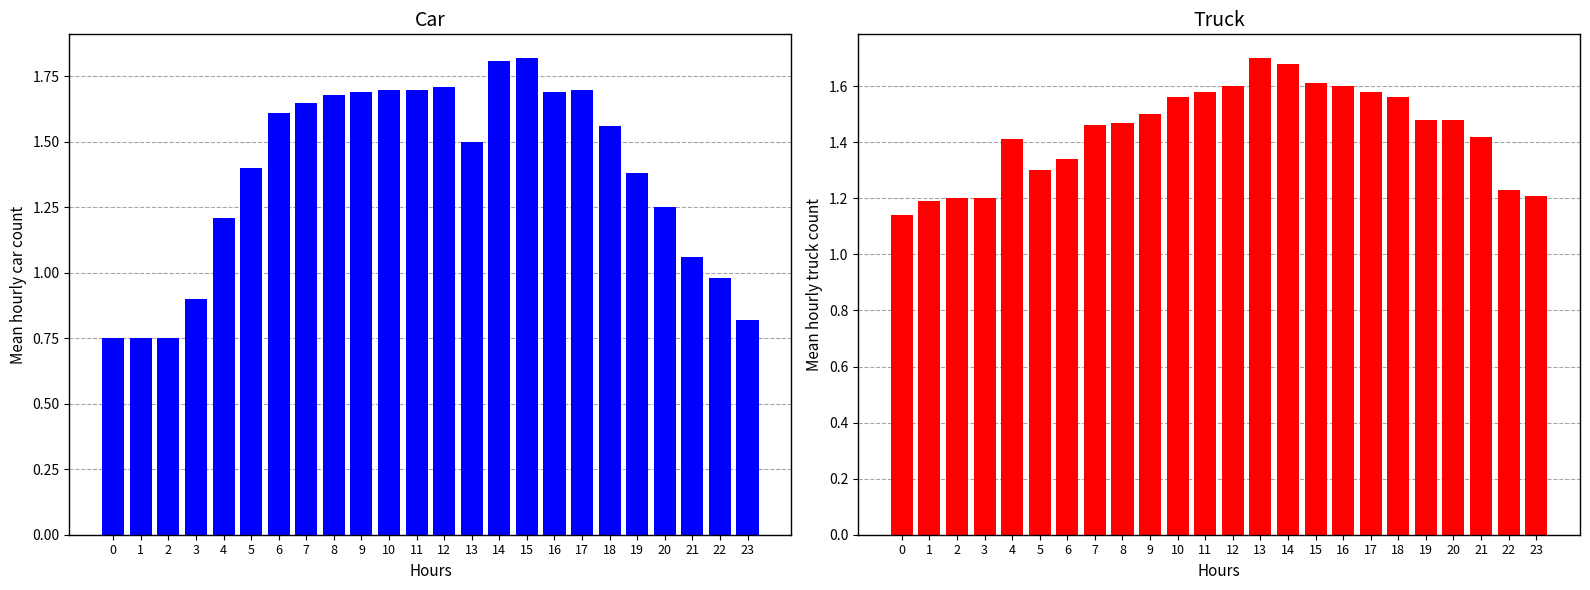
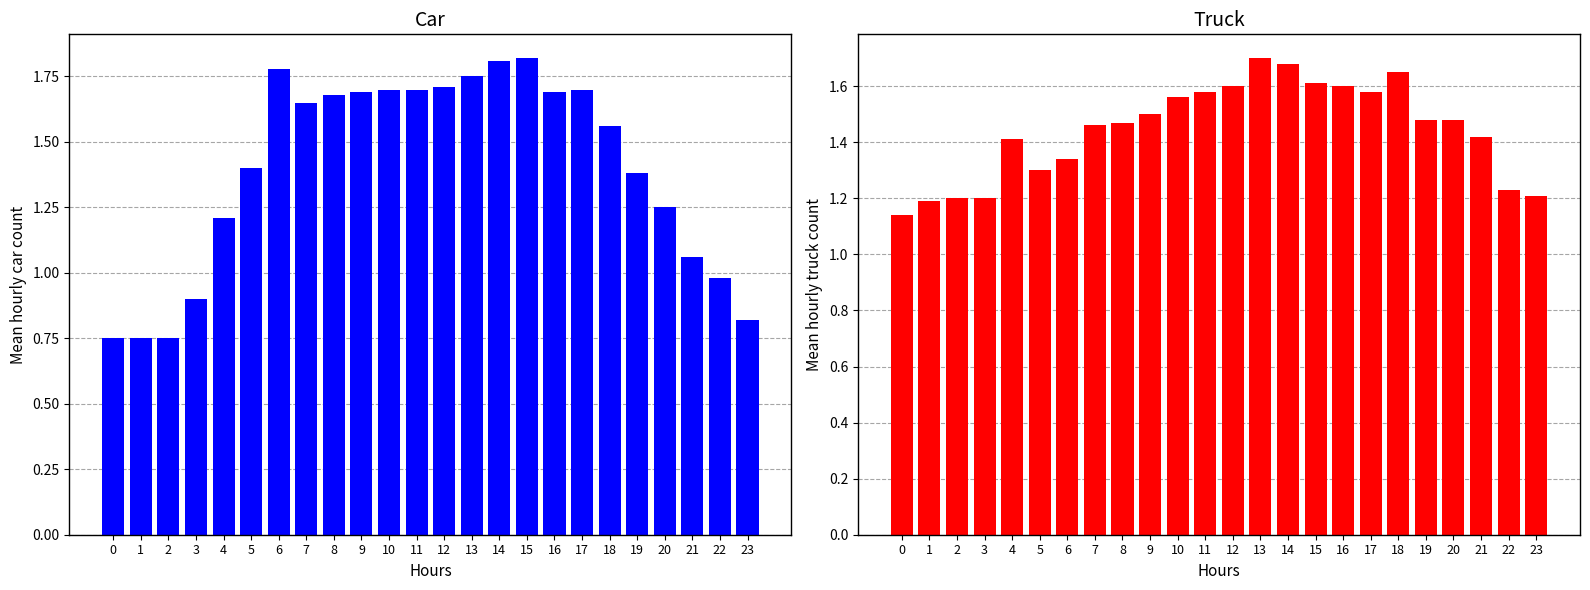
Car, 6: 1.61 -> 1.78
Car, 13: 1.50 -> 1.75
Truck, 18: 1.56 -> 1.65
